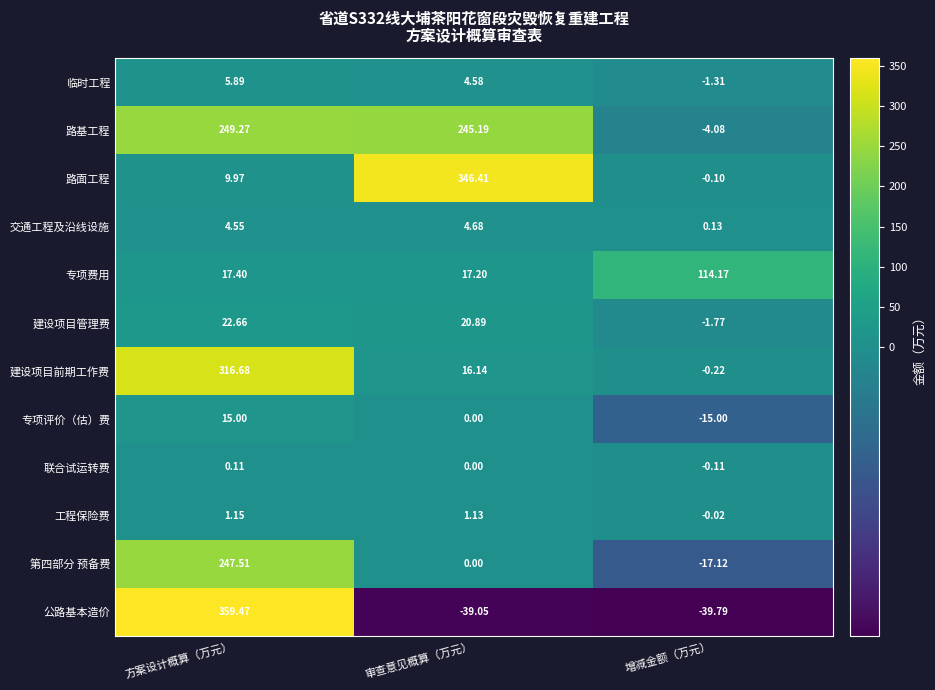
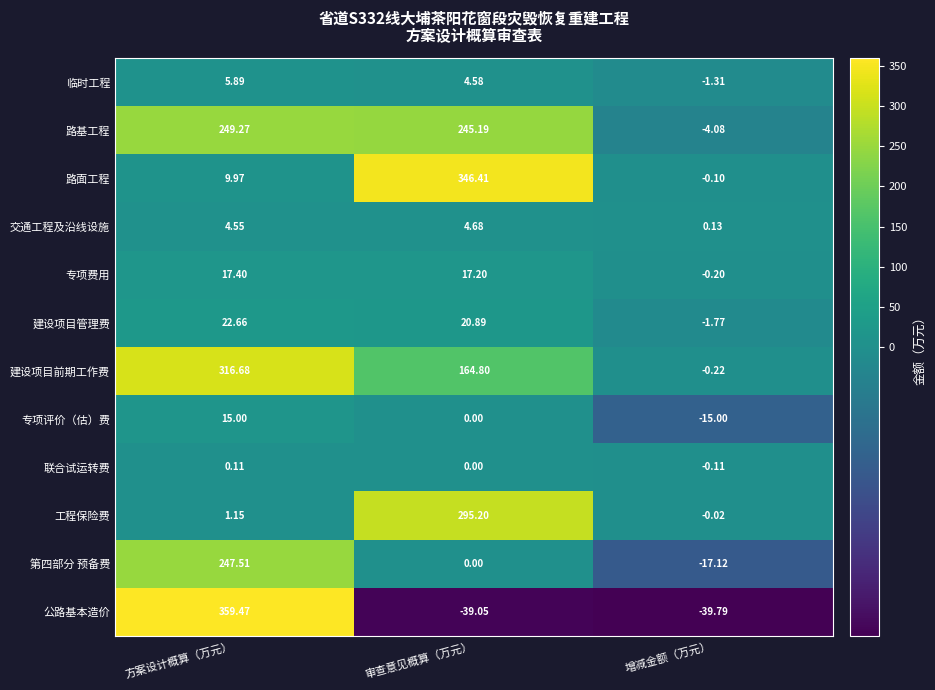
专项费用, 增减金额（万元）: 114.17 -> -0.20
建设项目前期工作费, 审查意见概算（万元）: 16.14 -> 164.80
工程保险费, 审查意见概算（万元）: 1.13 -> 295.20
